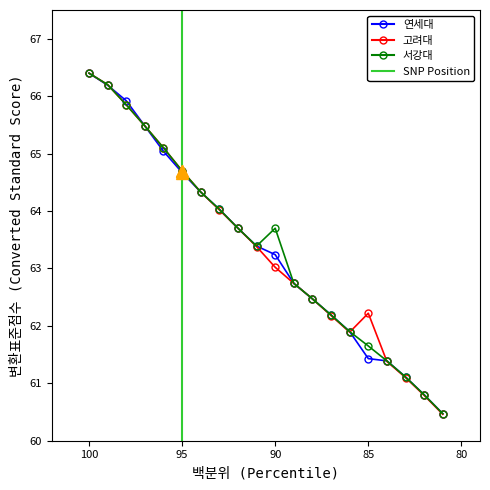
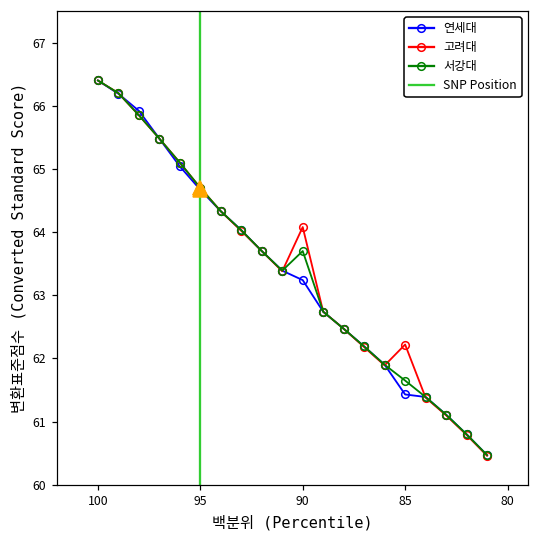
고려대, 90: 63.0 -> 64.1
